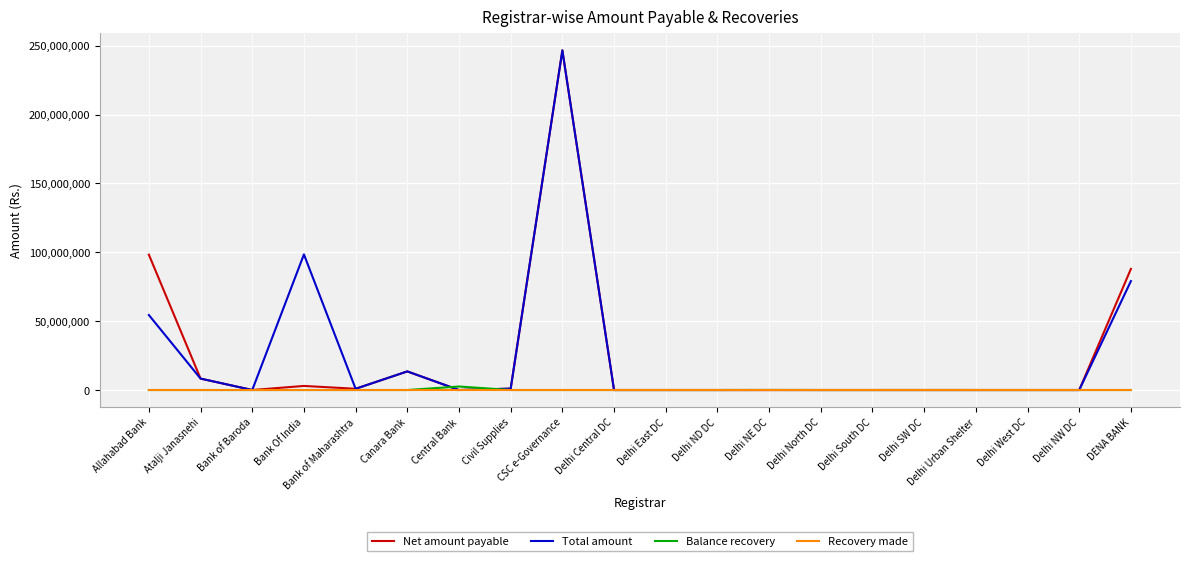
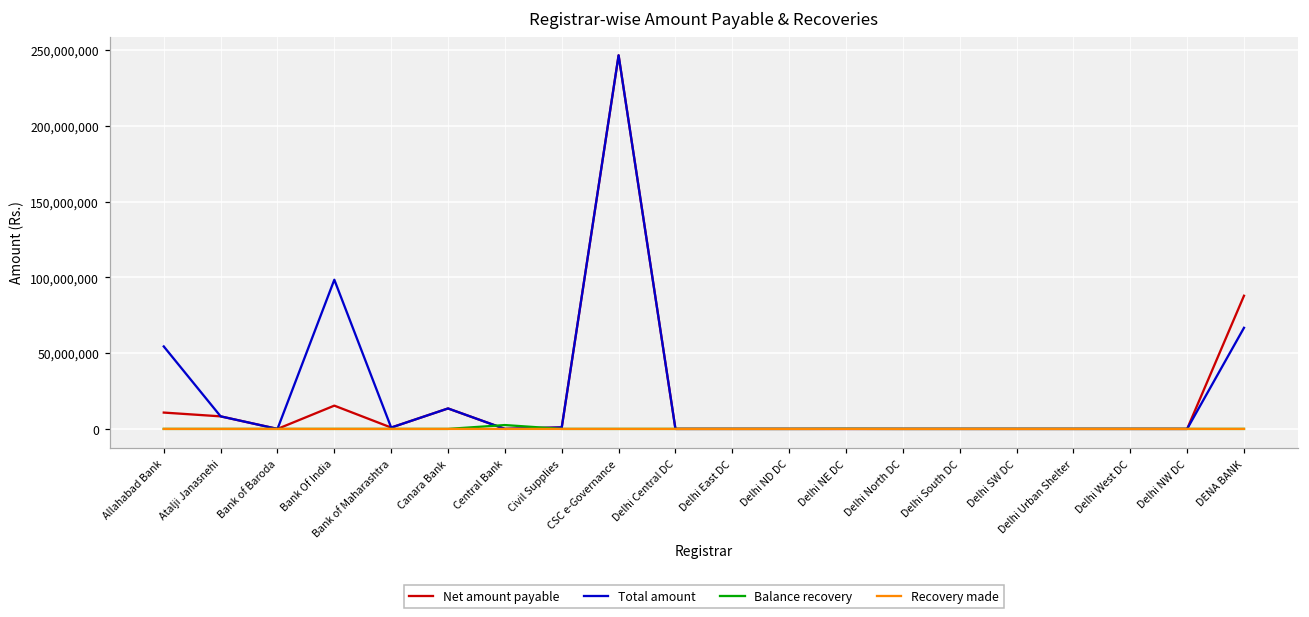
Net amount payable, Allahabad Bank: 98,000,000 -> 11,000,000
Net amount payable, Bank Of India: 3,000,000 -> 15,000,000
Total amount, DENA BANK: 79,000,000 -> 67,000,000
